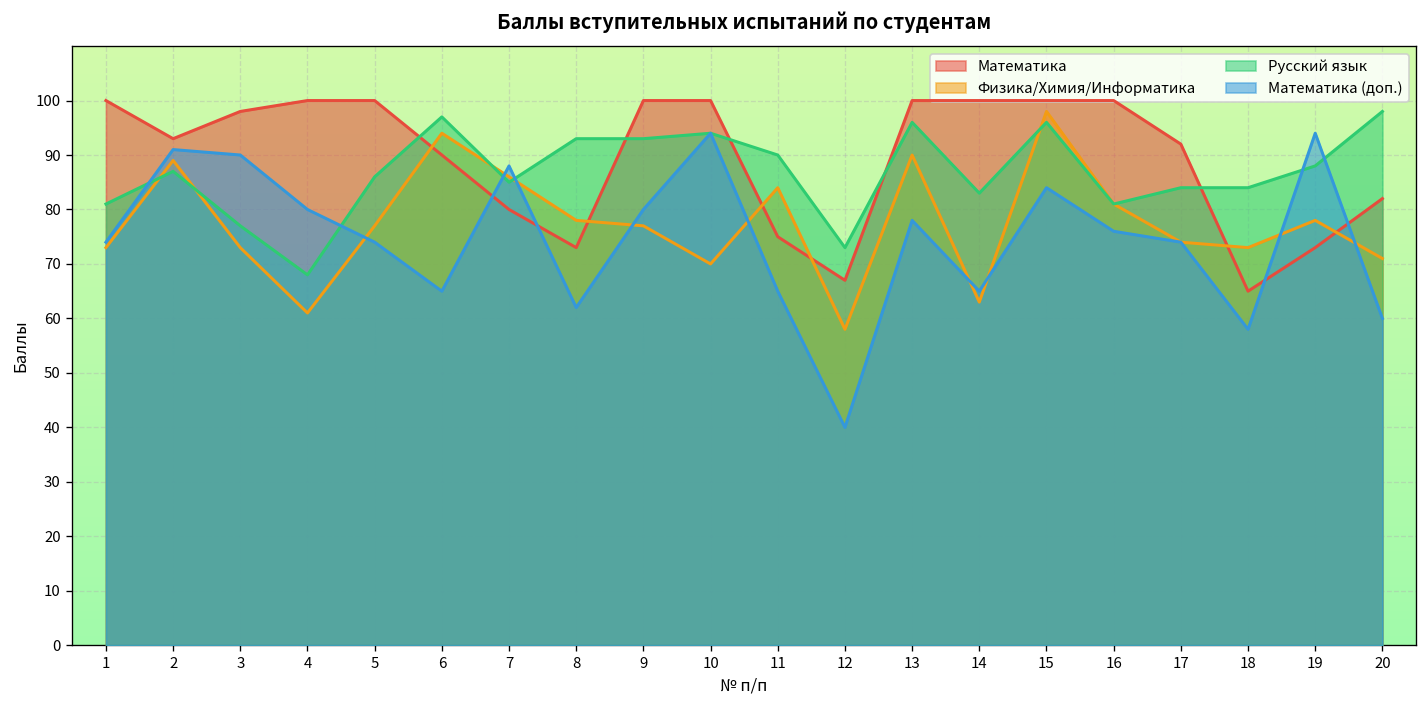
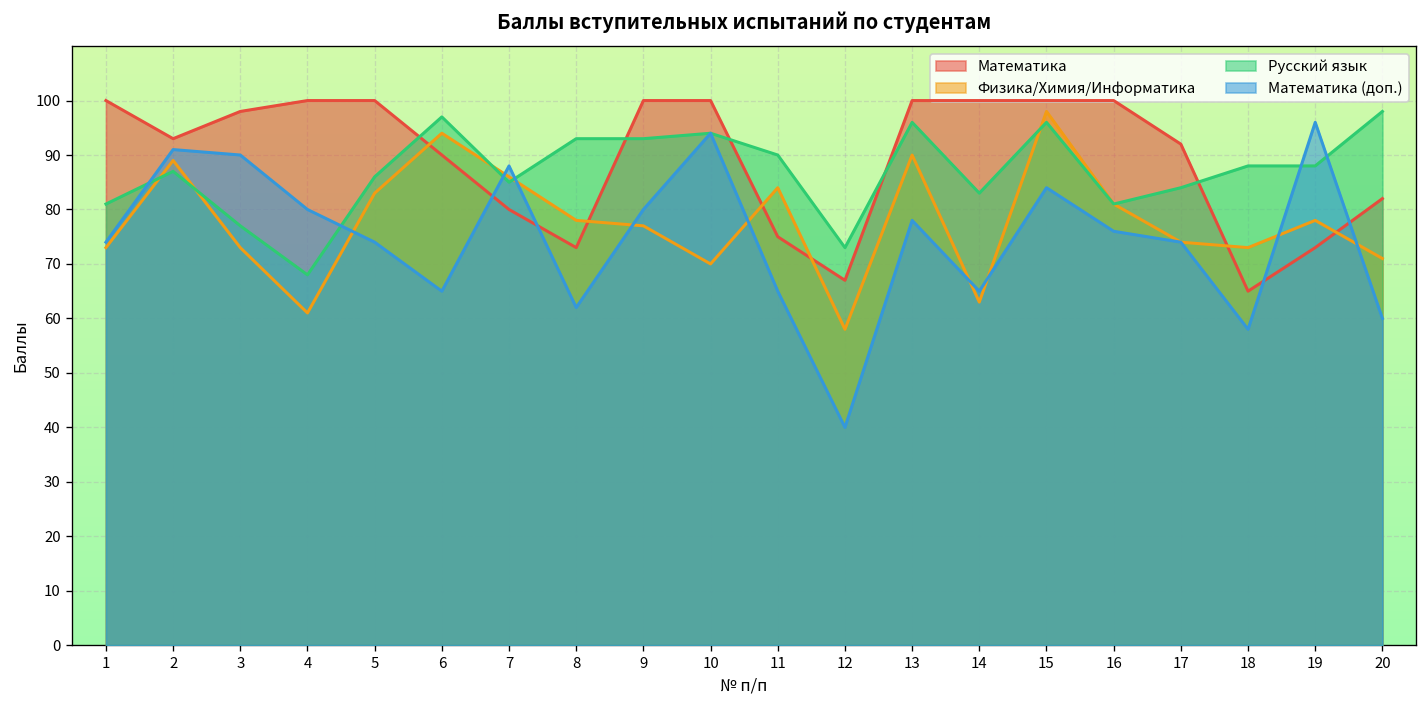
Физика/Химия/Информатика, 5: 77 -> 83
Русский язык, 18: 84 -> 88
Математика (доп.), 19: 94 -> 96
